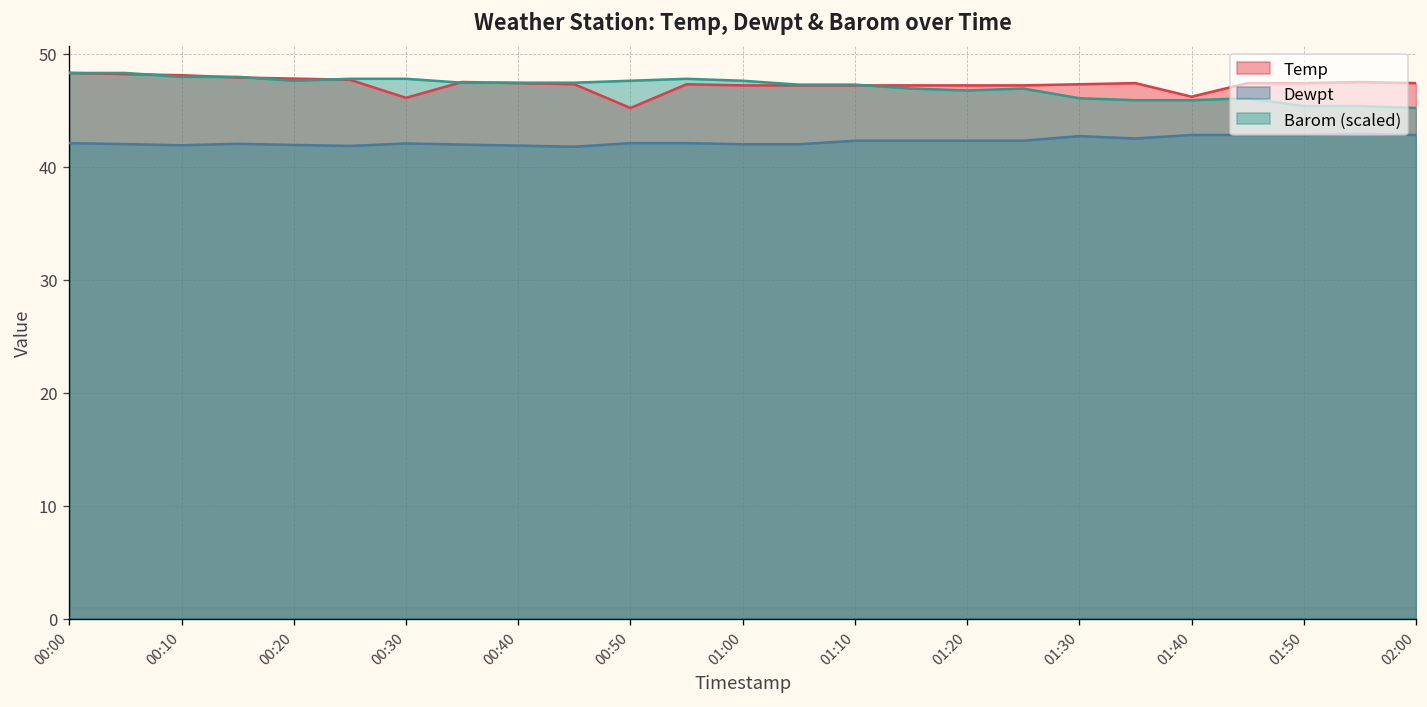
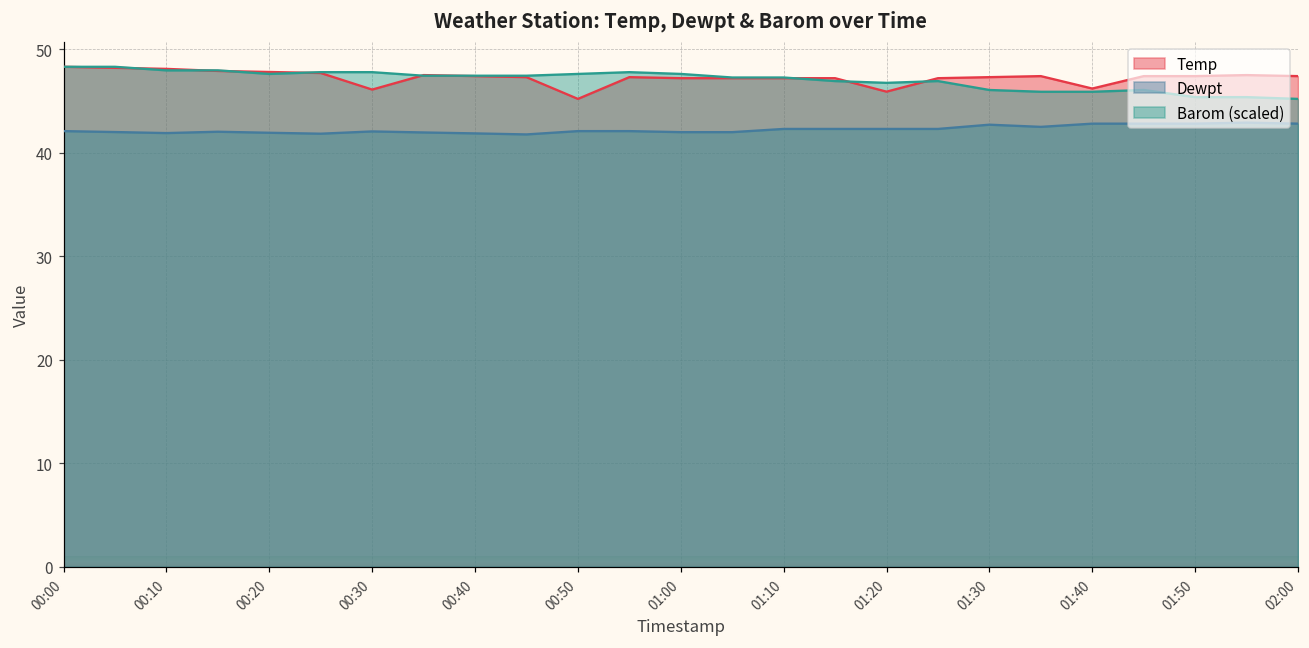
Temp, 01:20: 47 -> 46
